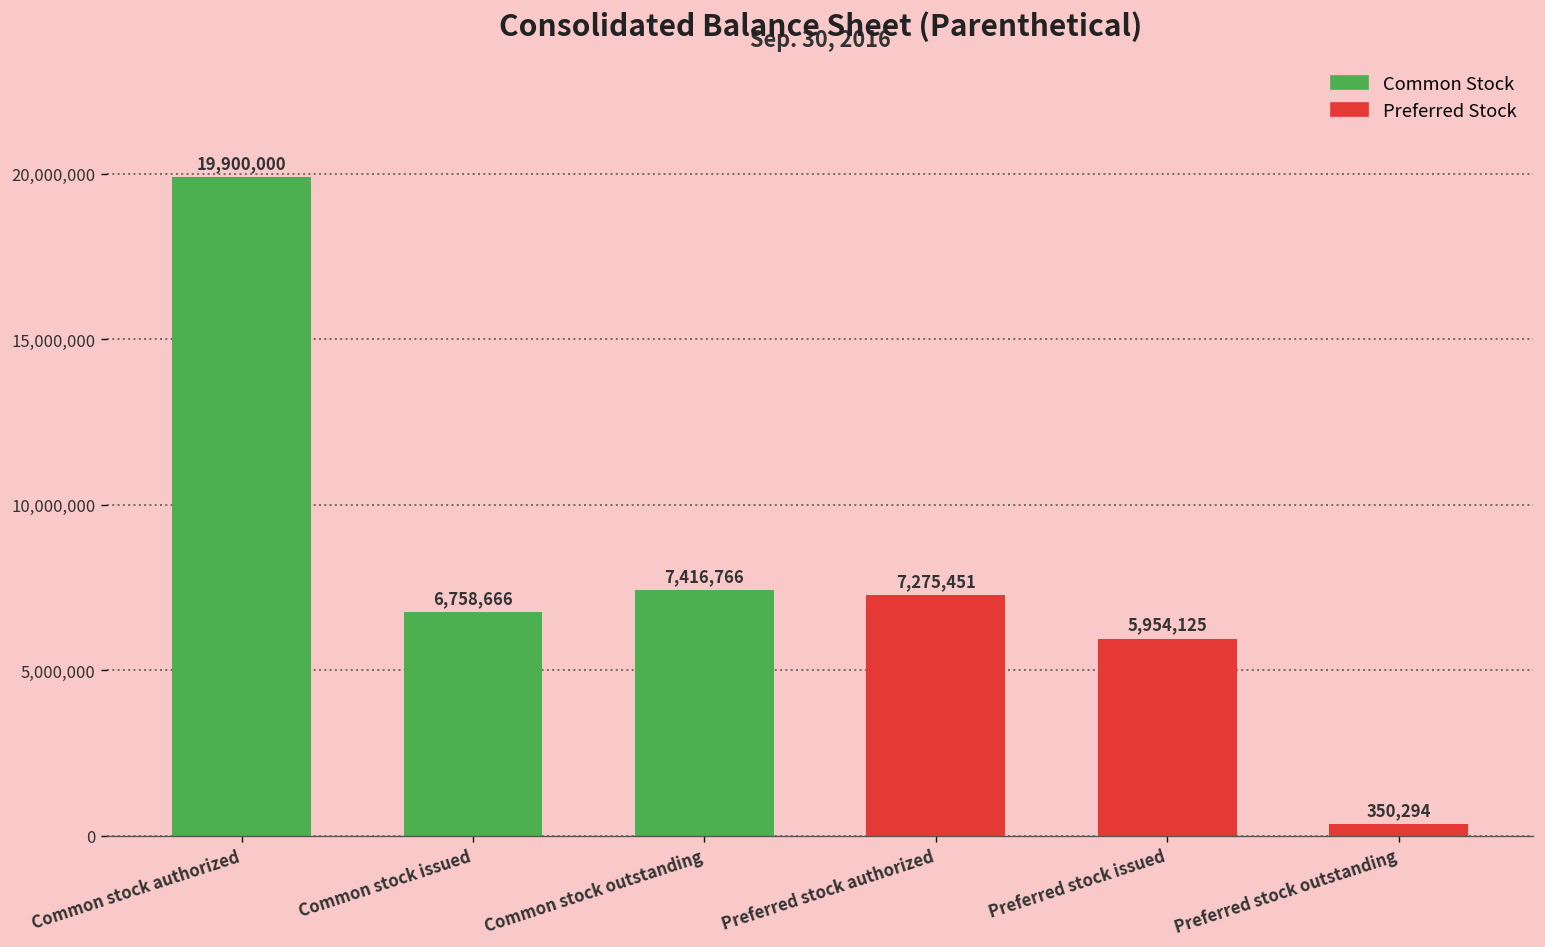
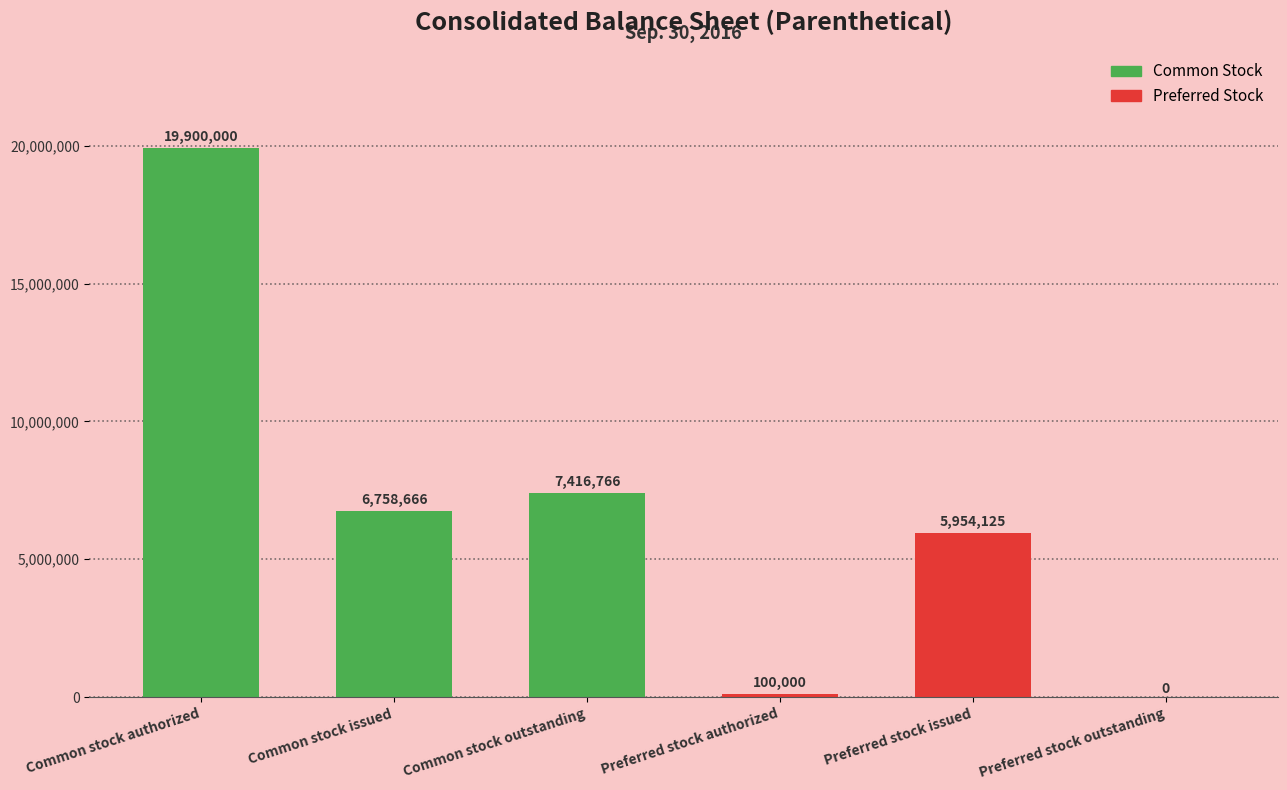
Preferred stock authorized: 7,275,451 -> 100,000
Preferred stock outstanding: 350,294 -> 0
